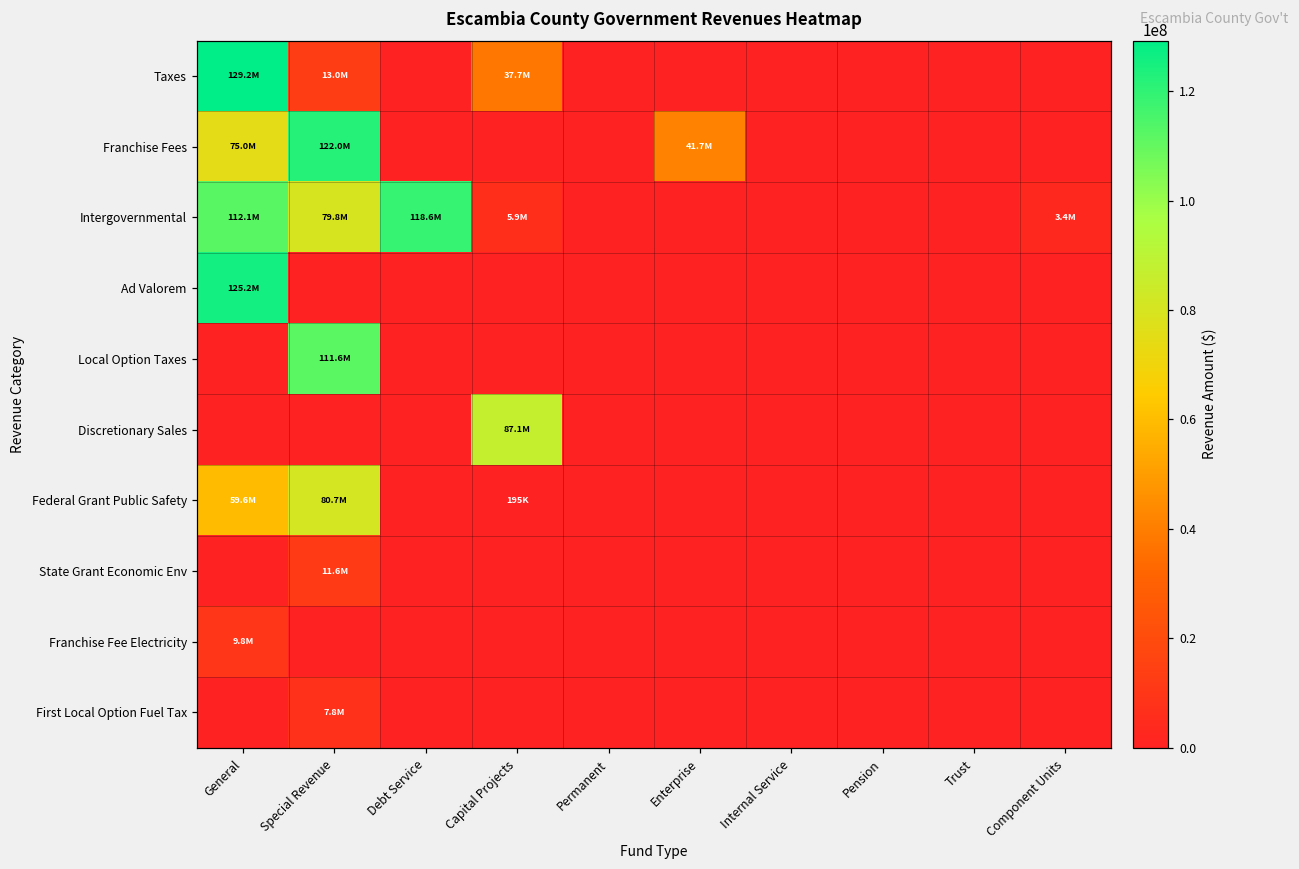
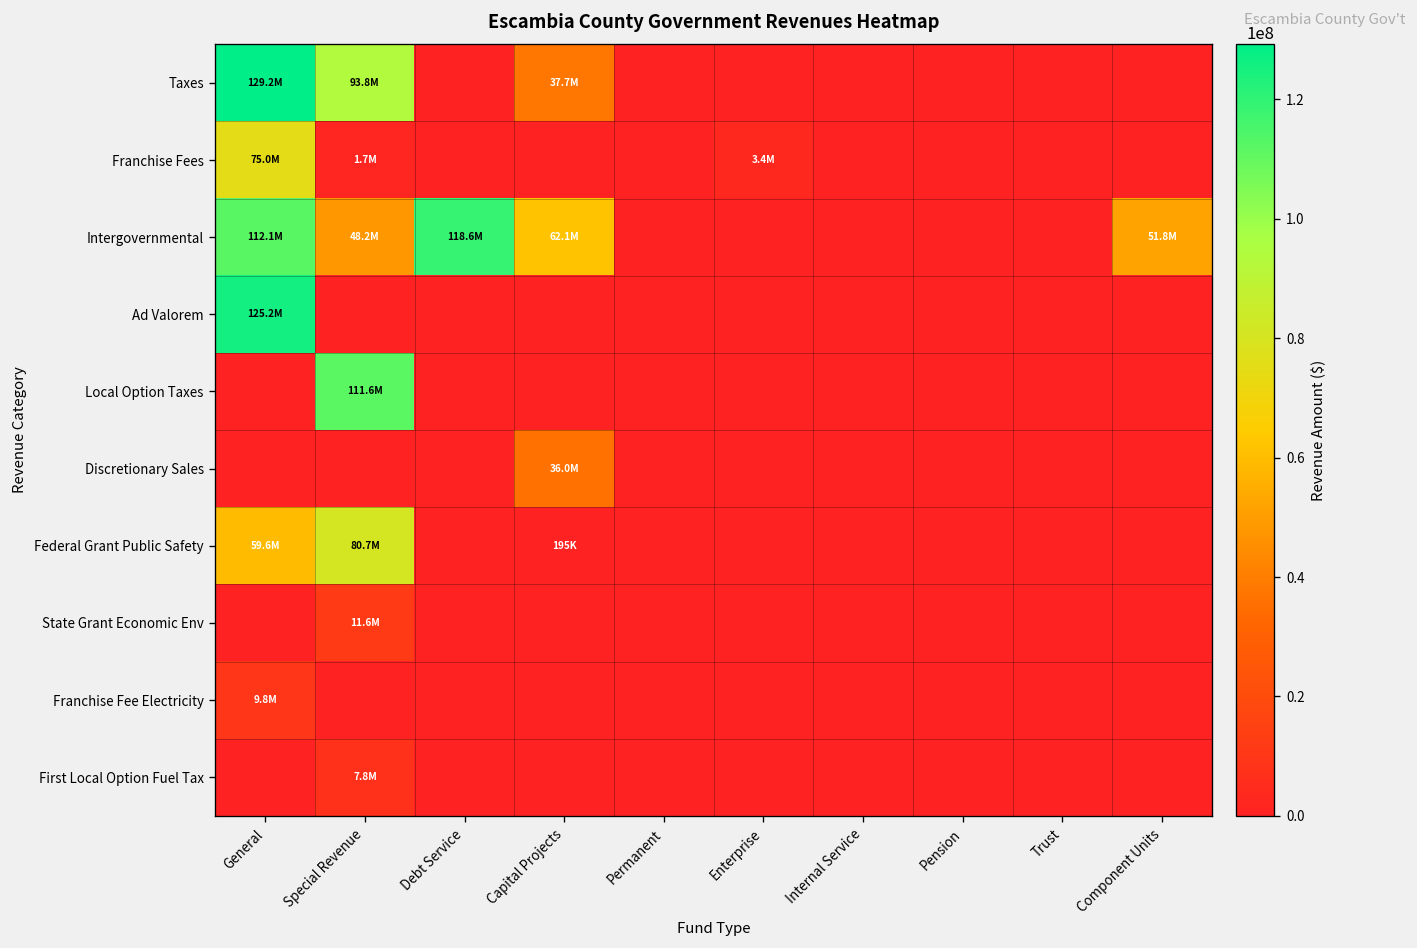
Taxes, Special Revenue: 13.0M -> 93.8M
Franchise Fees, Special Revenue: 122.0M -> 1.7M
Franchise Fees, Enterprise: 41.7M -> 3.4M
Intergovernmental, Special Revenue: 79.8M -> 48.2M
Intergovernmental, Capital Projects: 5.9M -> 62.1M
Intergovernmental, Component Units: 3.4M -> 51.8M
Discretionary Sales, Capital Projects: 87.1M -> 36.0M
